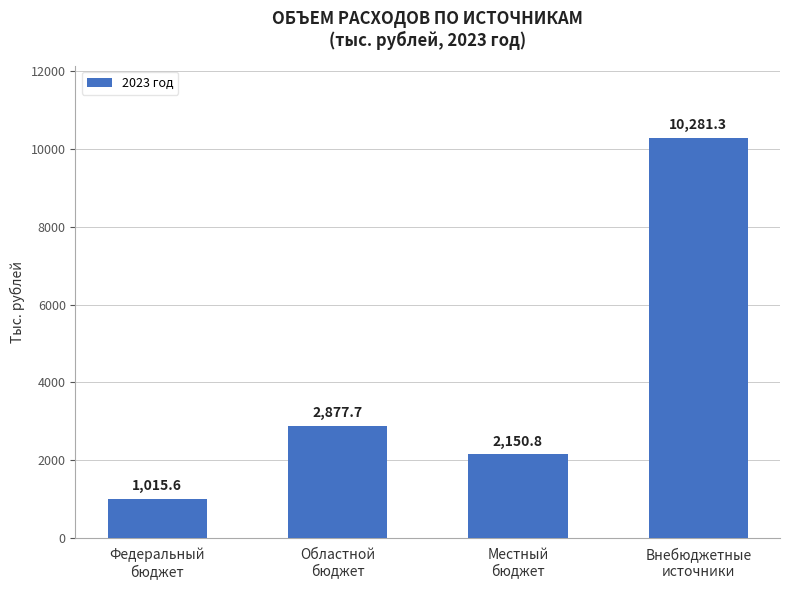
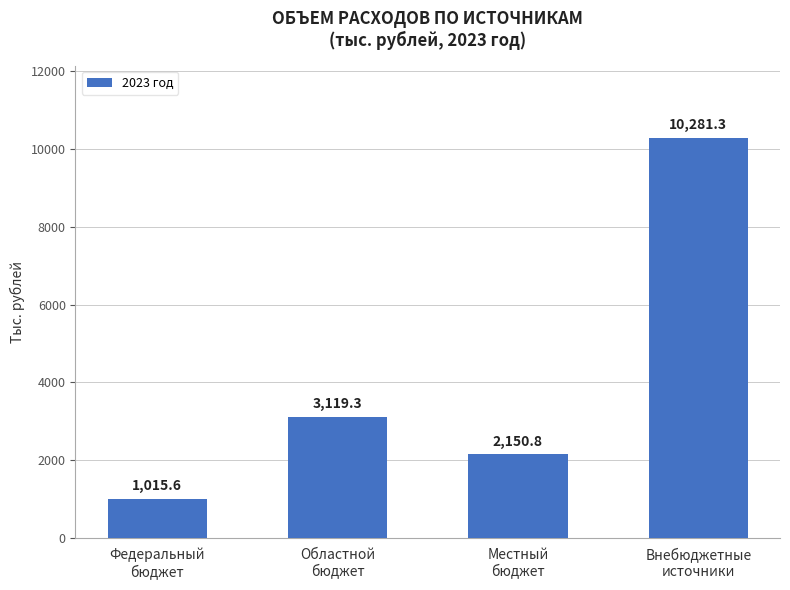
Областной бюджет: 2,877.7 -> 3,119.3
